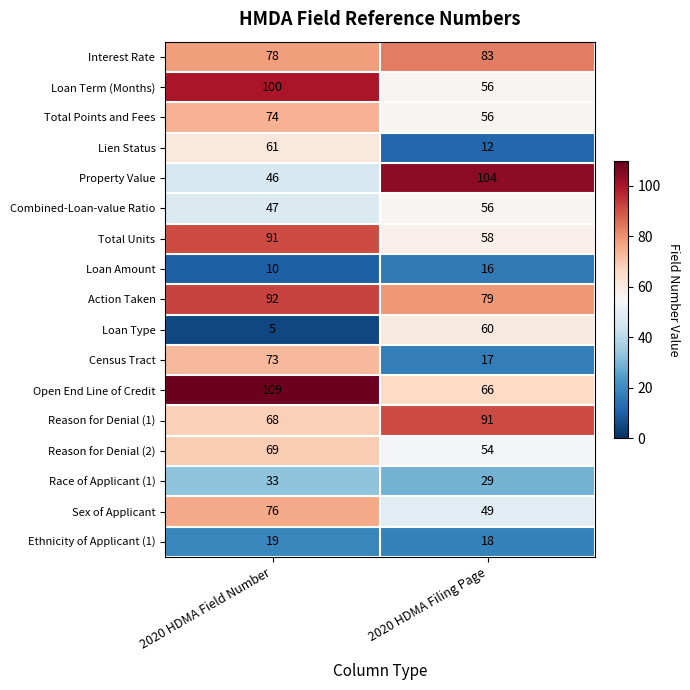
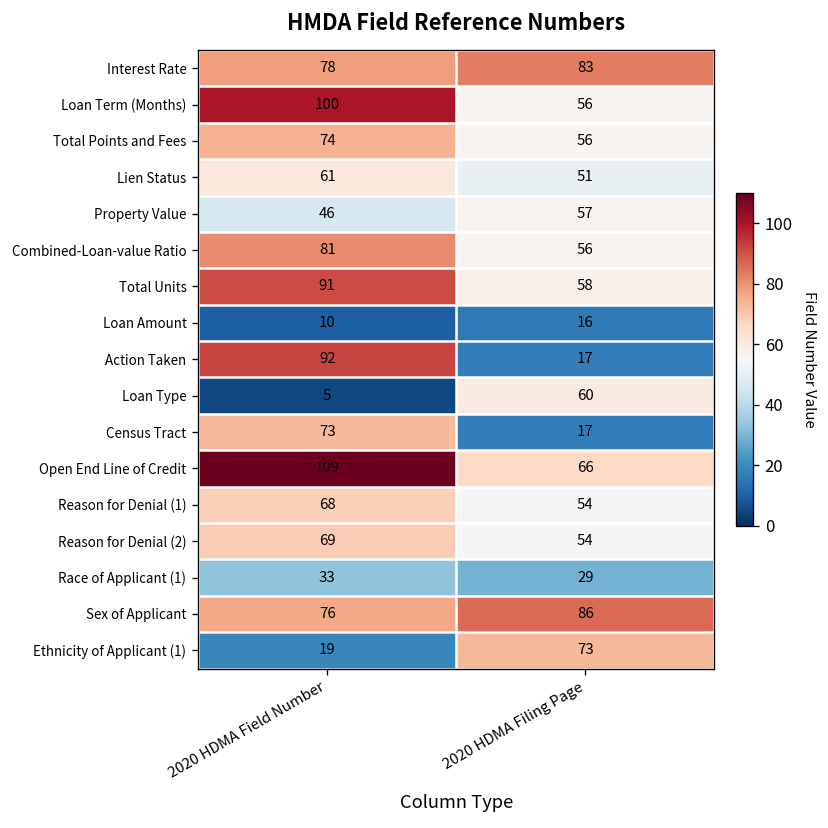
Lien Status, 2020 HDMA Filing Page: 12 -> 51
Property Value, 2020 HDMA Filing Page: 104 -> 57
Combined-Loan-value Ratio, 2020 HDMA Field Number: 47 -> 81
Action Taken, 2020 HDMA Filing Page: 79 -> 17
Reason for Denial (1), 2020 HDMA Filing Page: 91 -> 54
Sex of Applicant, 2020 HDMA Filing Page: 49 -> 86
Ethnicity of Applicant (1), 2020 HDMA Filing Page: 18 -> 73
